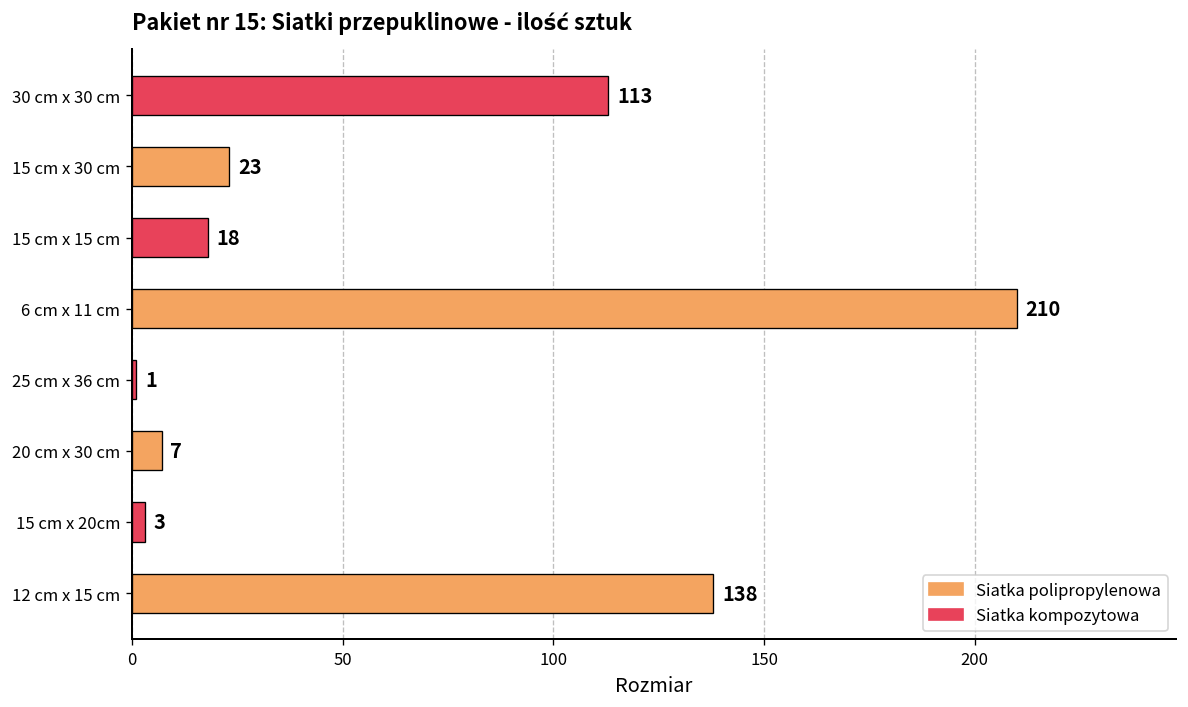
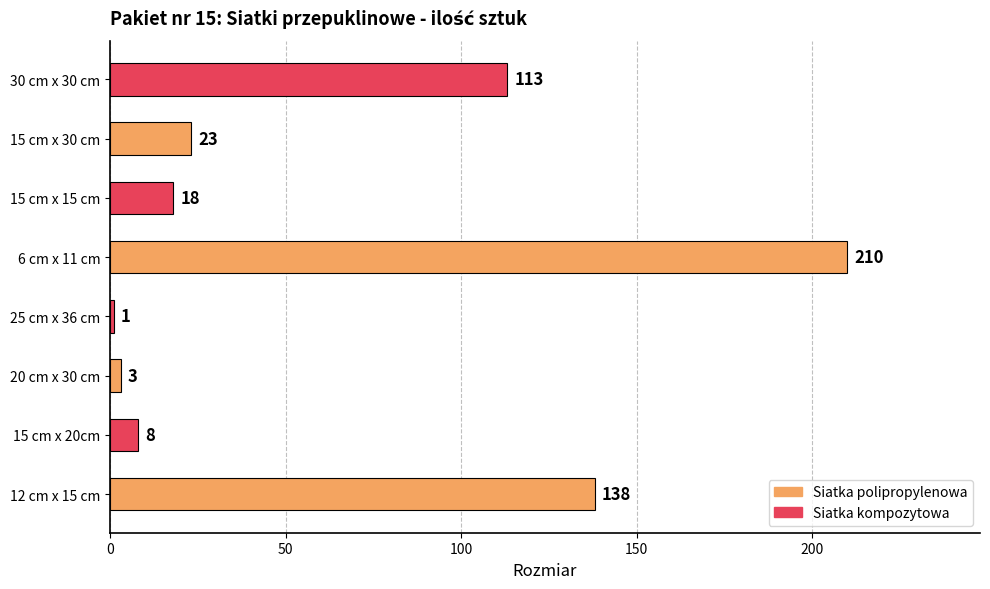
20 cm x 30 cm: 7 -> 3
15 cm x 20cm: 3 -> 8
